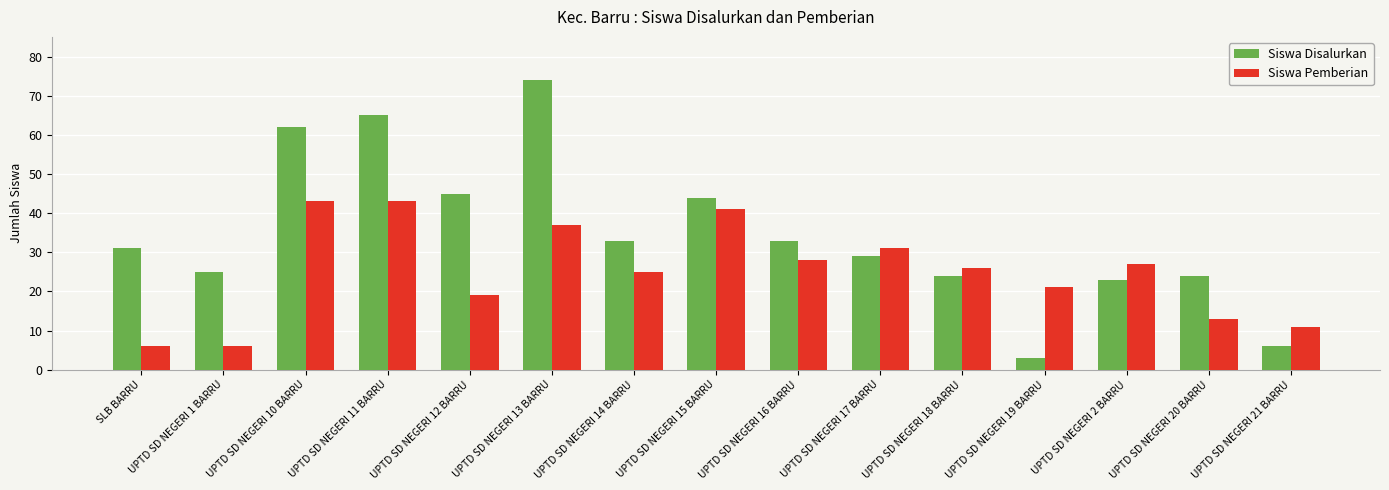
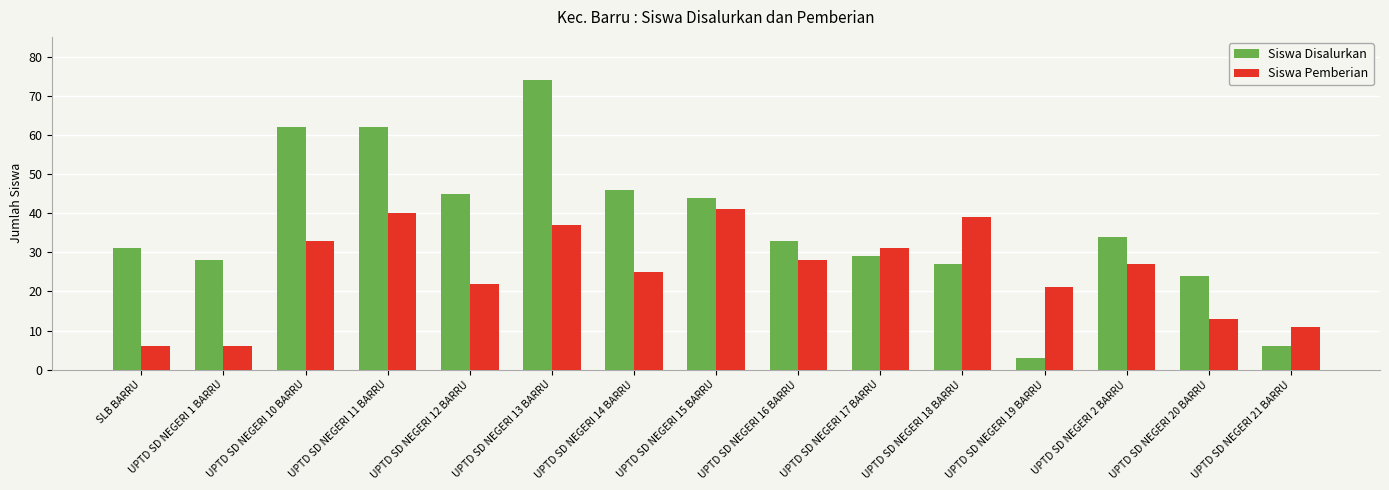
Siswa Disalurkan, UPTD SD NEGERI 1 BARRU: 25 -> 28
Siswa Pemberian, UPTD SD NEGERI 10 BARRU: 43 -> 33
Siswa Disalurkan, UPTD SD NEGERI 11 BARRU: 65 -> 62
Siswa Pemberian, UPTD SD NEGERI 11 BARRU: 43 -> 40
Siswa Pemberian, UPTD SD NEGERI 12 BARRU: 19 -> 22
Siswa Disalurkan, UPTD SD NEGERI 14 BARRU: 33 -> 46
Siswa Disalurkan, UPTD SD NEGERI 18 BARRU: 24 -> 27
Siswa Pemberian, UPTD SD NEGERI 18 BARRU: 26 -> 39
Siswa Disalurkan, UPTD SD NEGERI 2 BARRU: 23 -> 34
